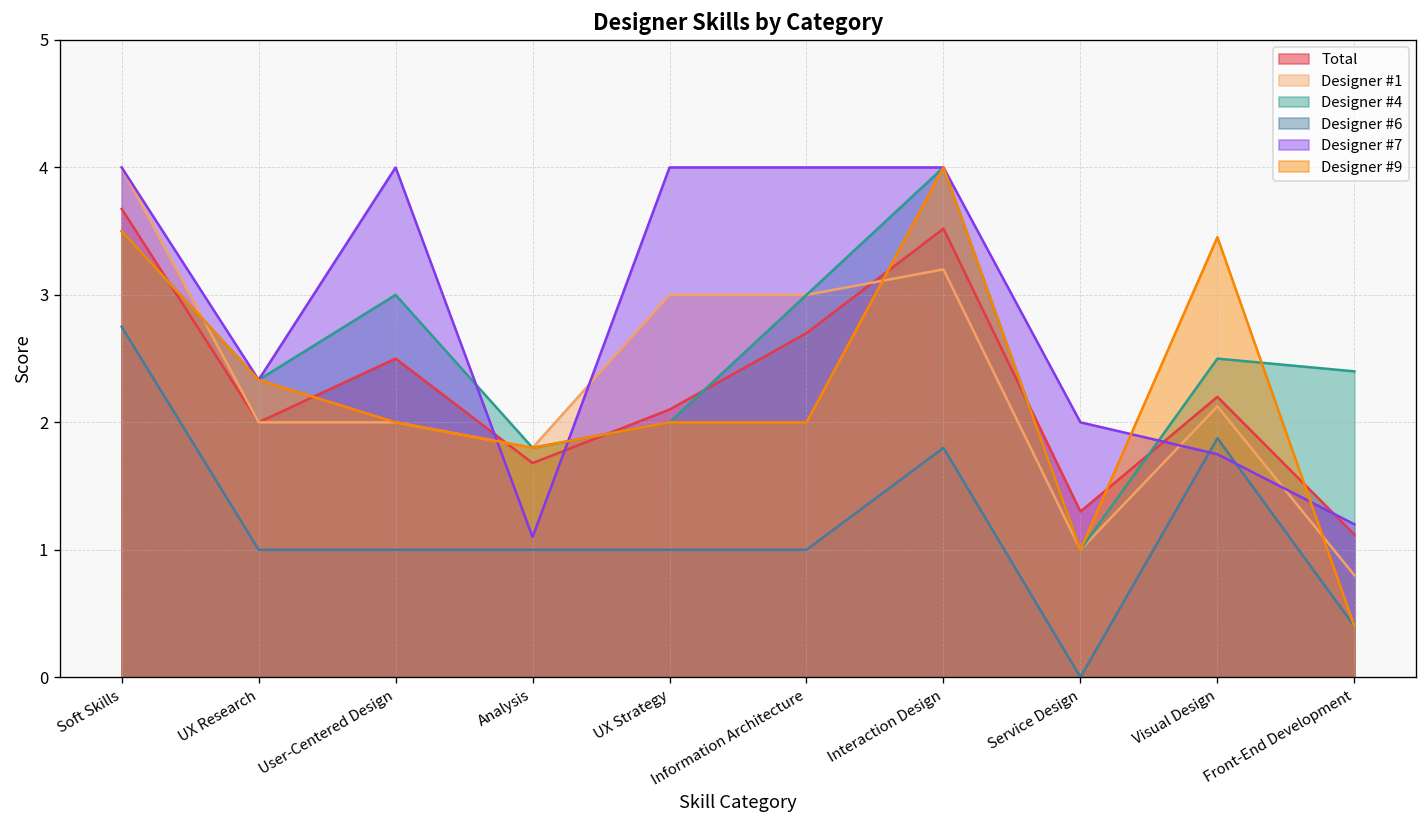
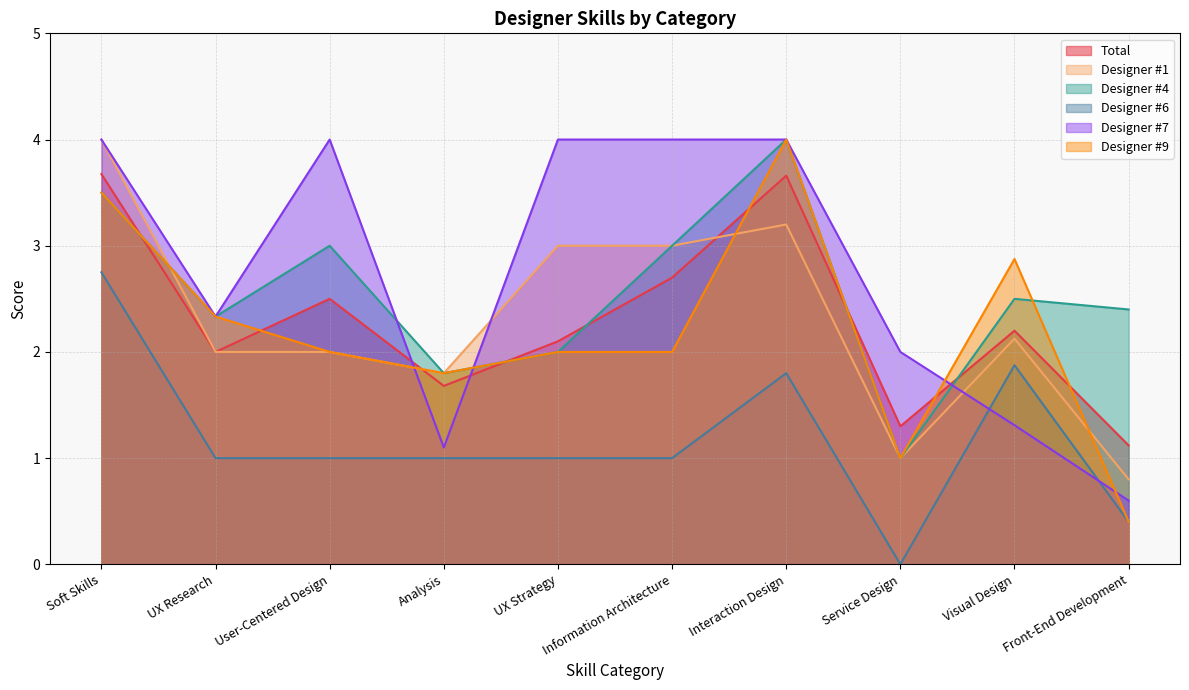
Total, Interaction Design: 3.52 -> 3.66
Designer #7, Visual Design: 1.75 -> 1.31
Designer #9, Visual Design: 3.45 -> 2.88
Designer #7, Front-End Development: 1.2 -> 0.6
